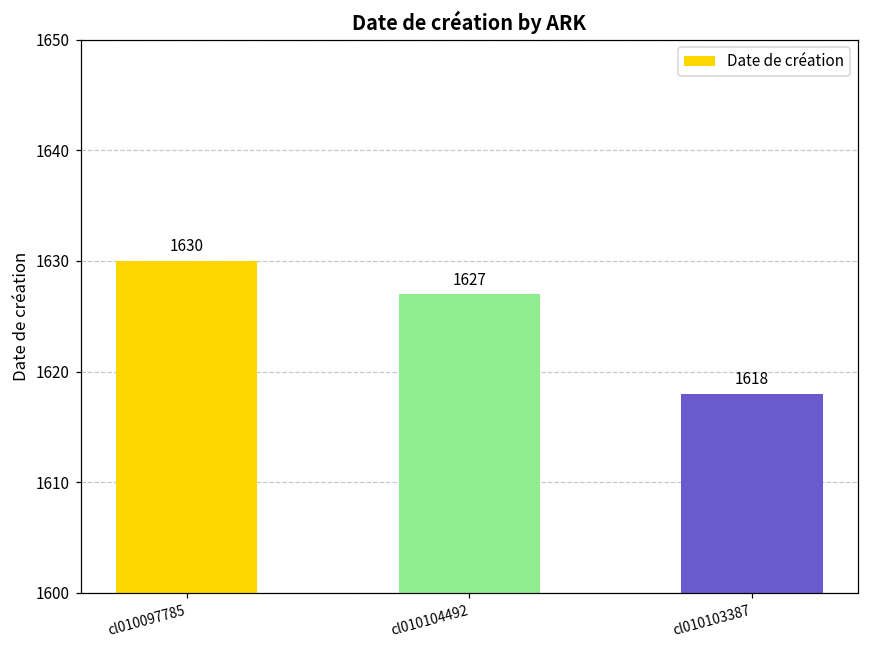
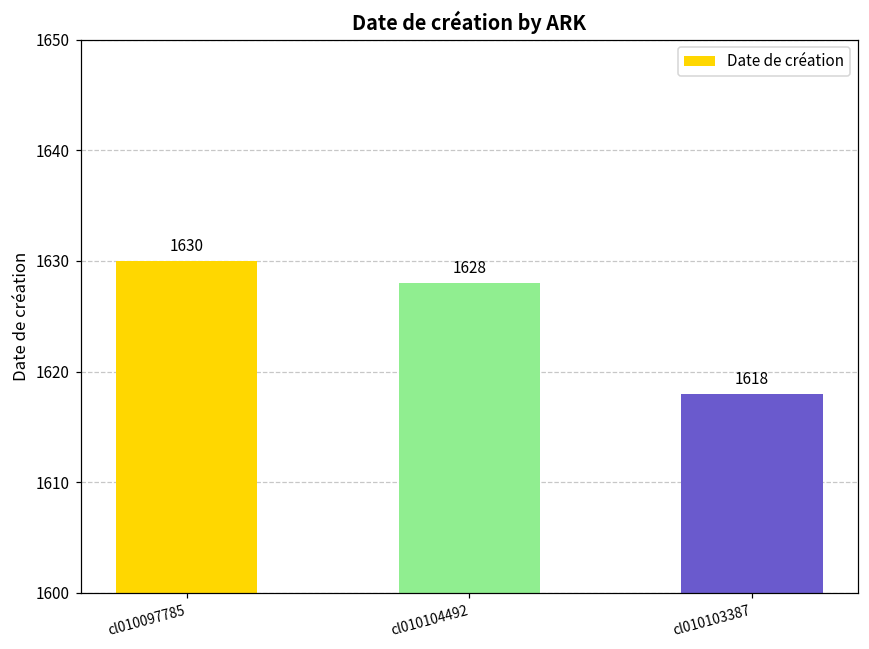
cl010104492: 1627 -> 1628
